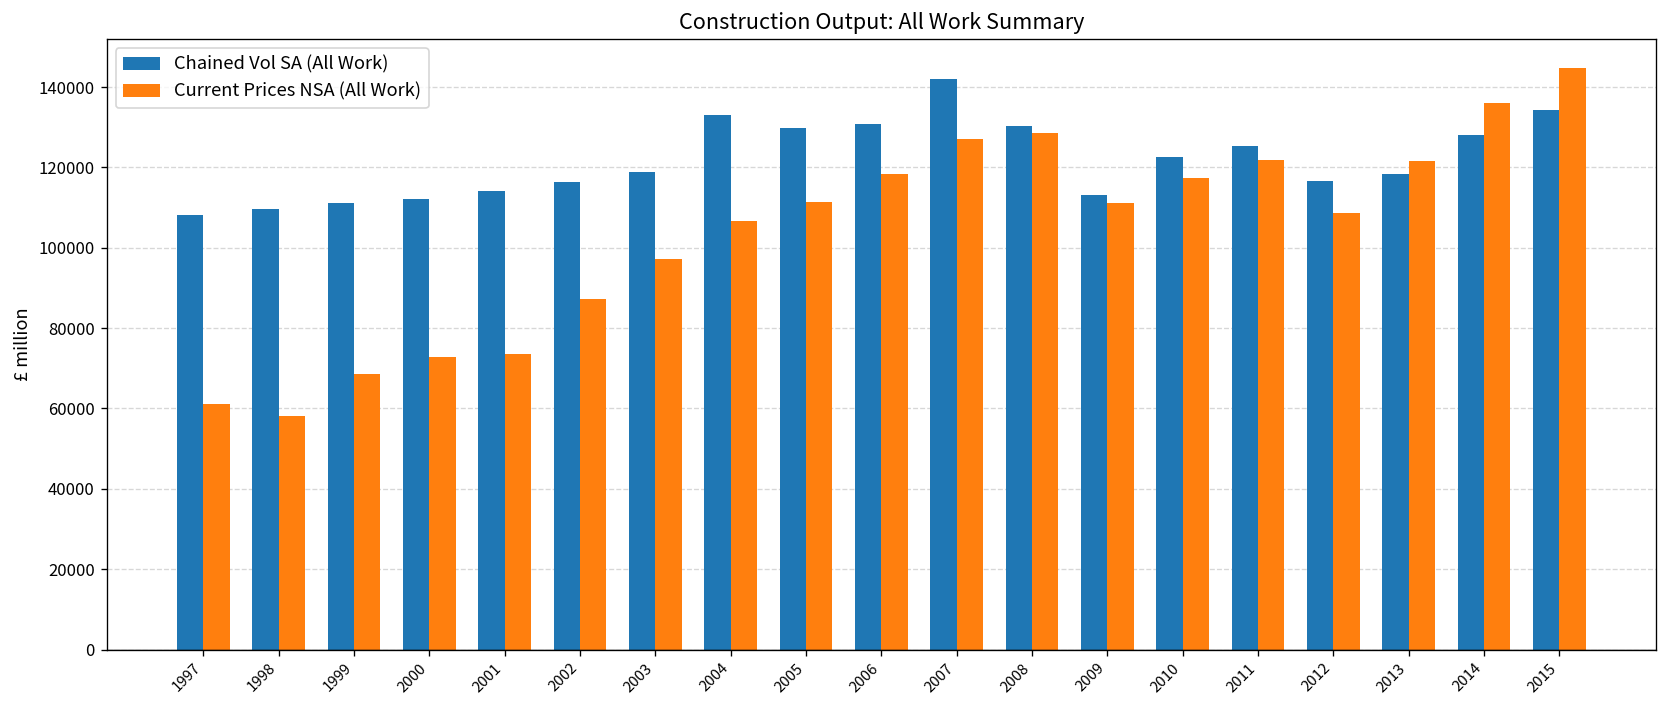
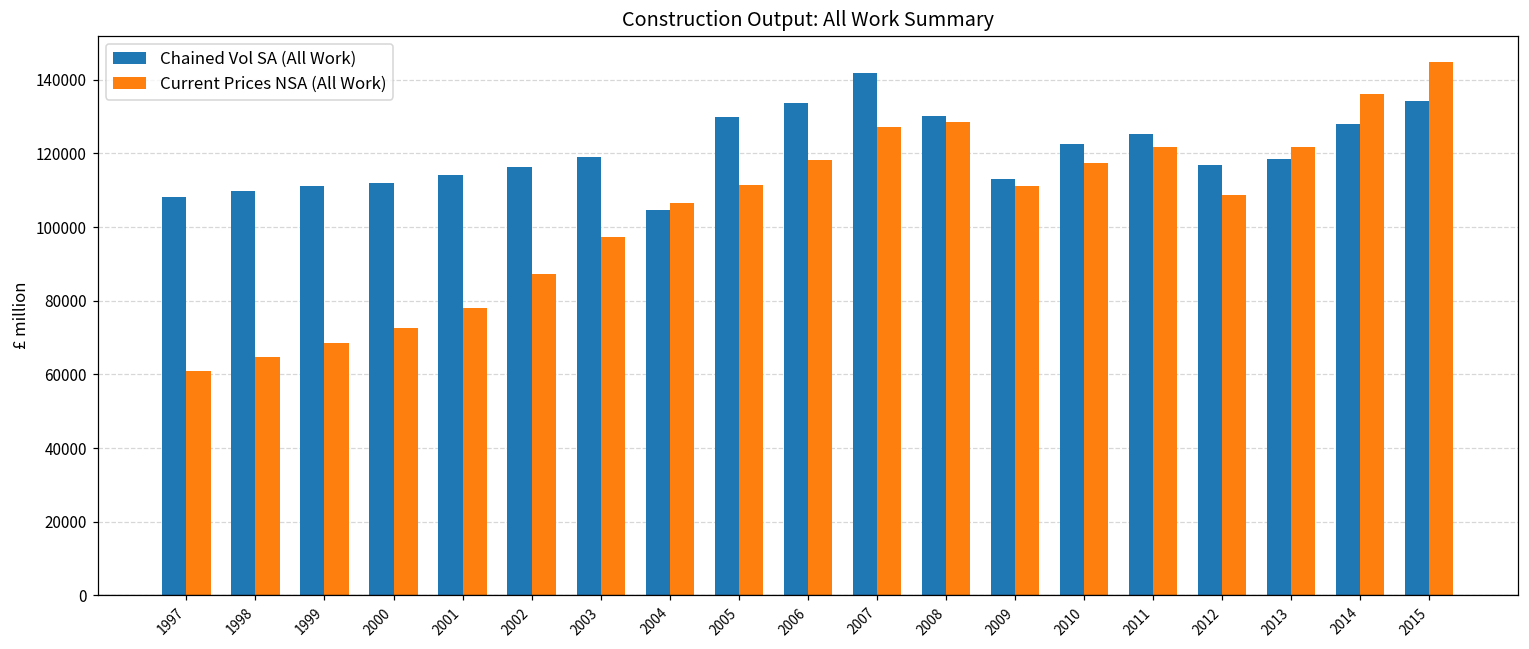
Current Prices NSA (All Work), 1998: 58000 -> 65000
Current Prices NSA (All Work), 2001: 74000 -> 78000
Chained Vol SA (All Work), 2004: 133000 -> 105000
Chained Vol SA (All Work), 2006: 131000 -> 134000
